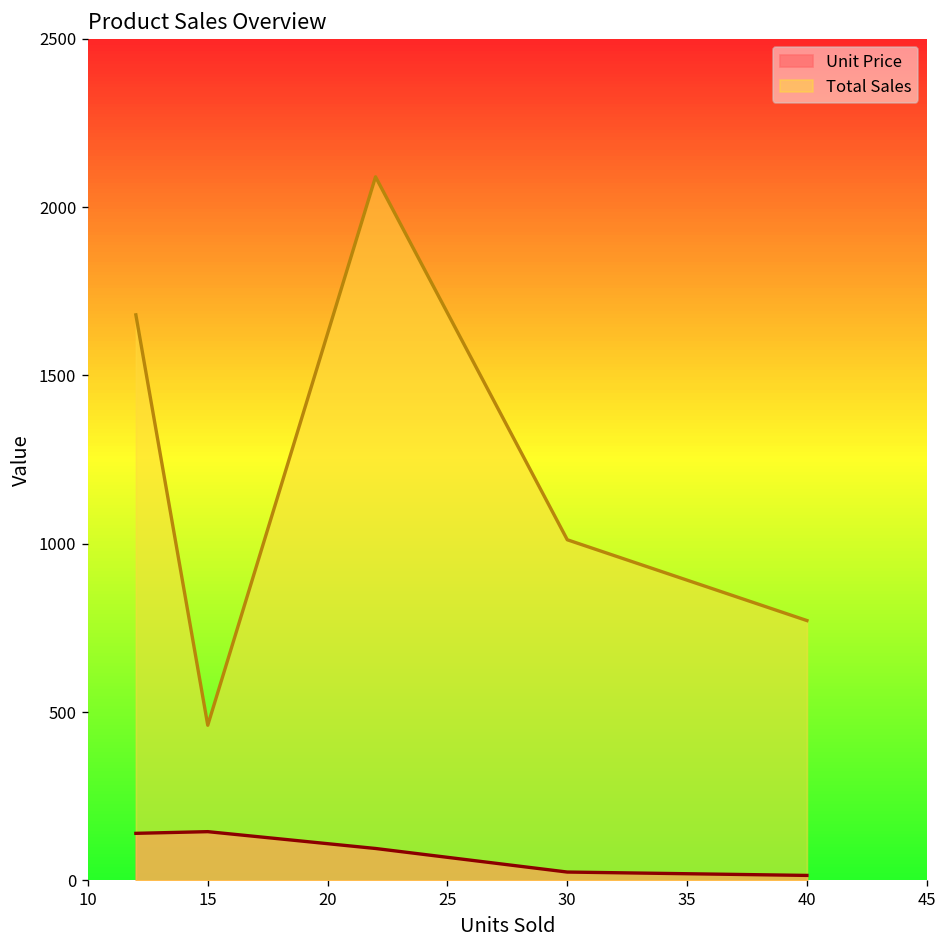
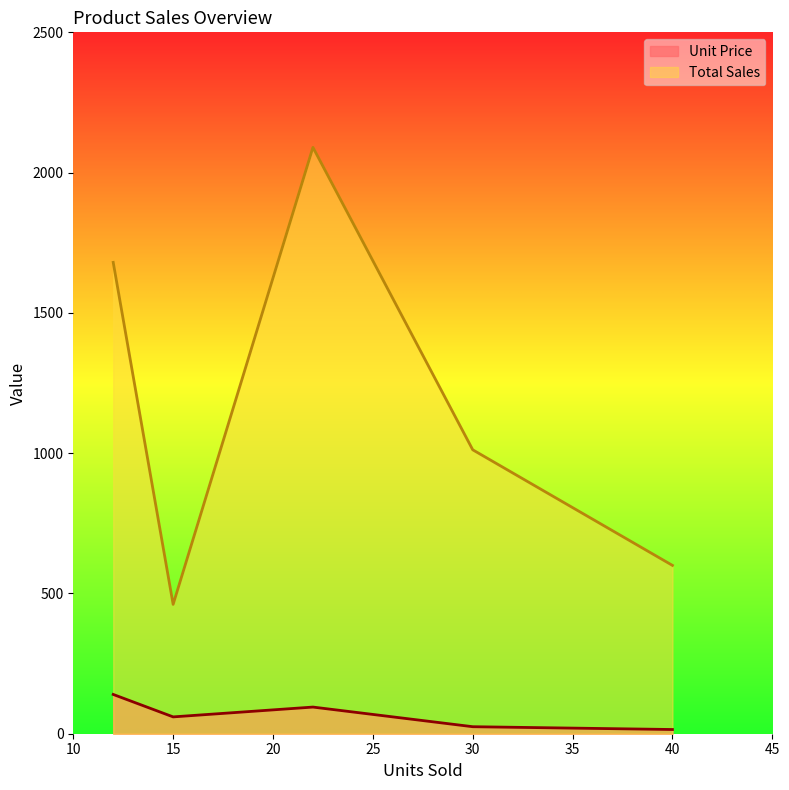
Unit Price, 15: 150 -> 60
Total Sales, 40: 770 -> 600
